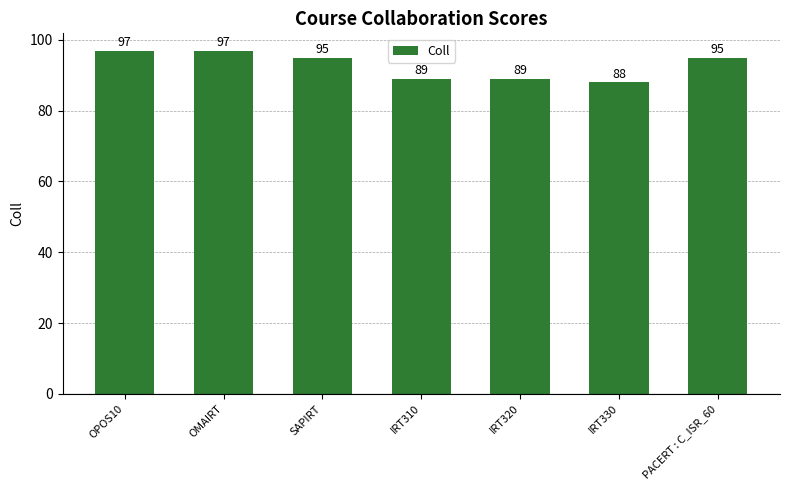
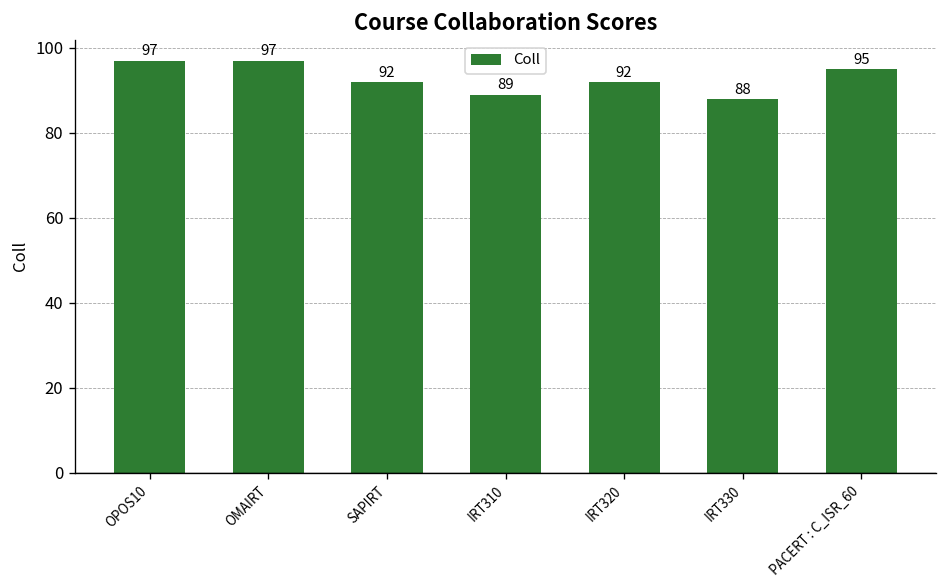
SAPIRT: 95 -> 92
IRT320: 89 -> 92
